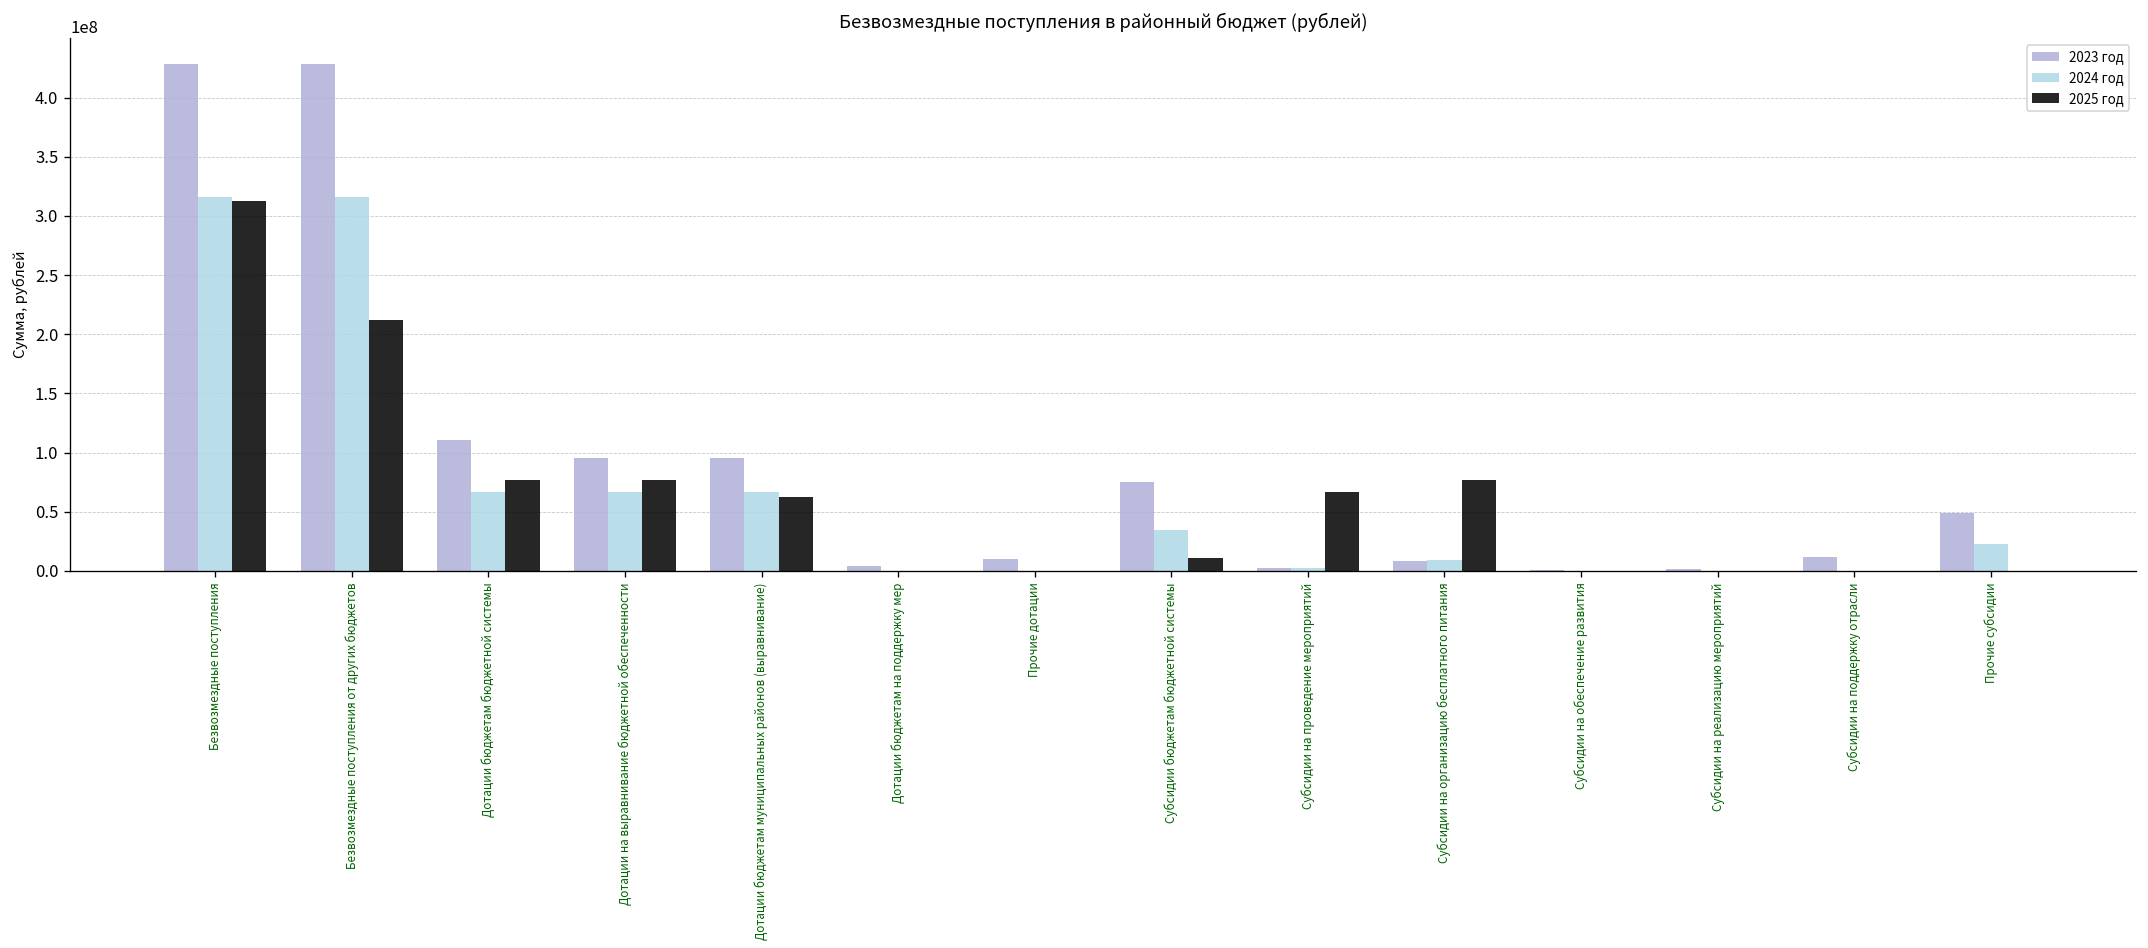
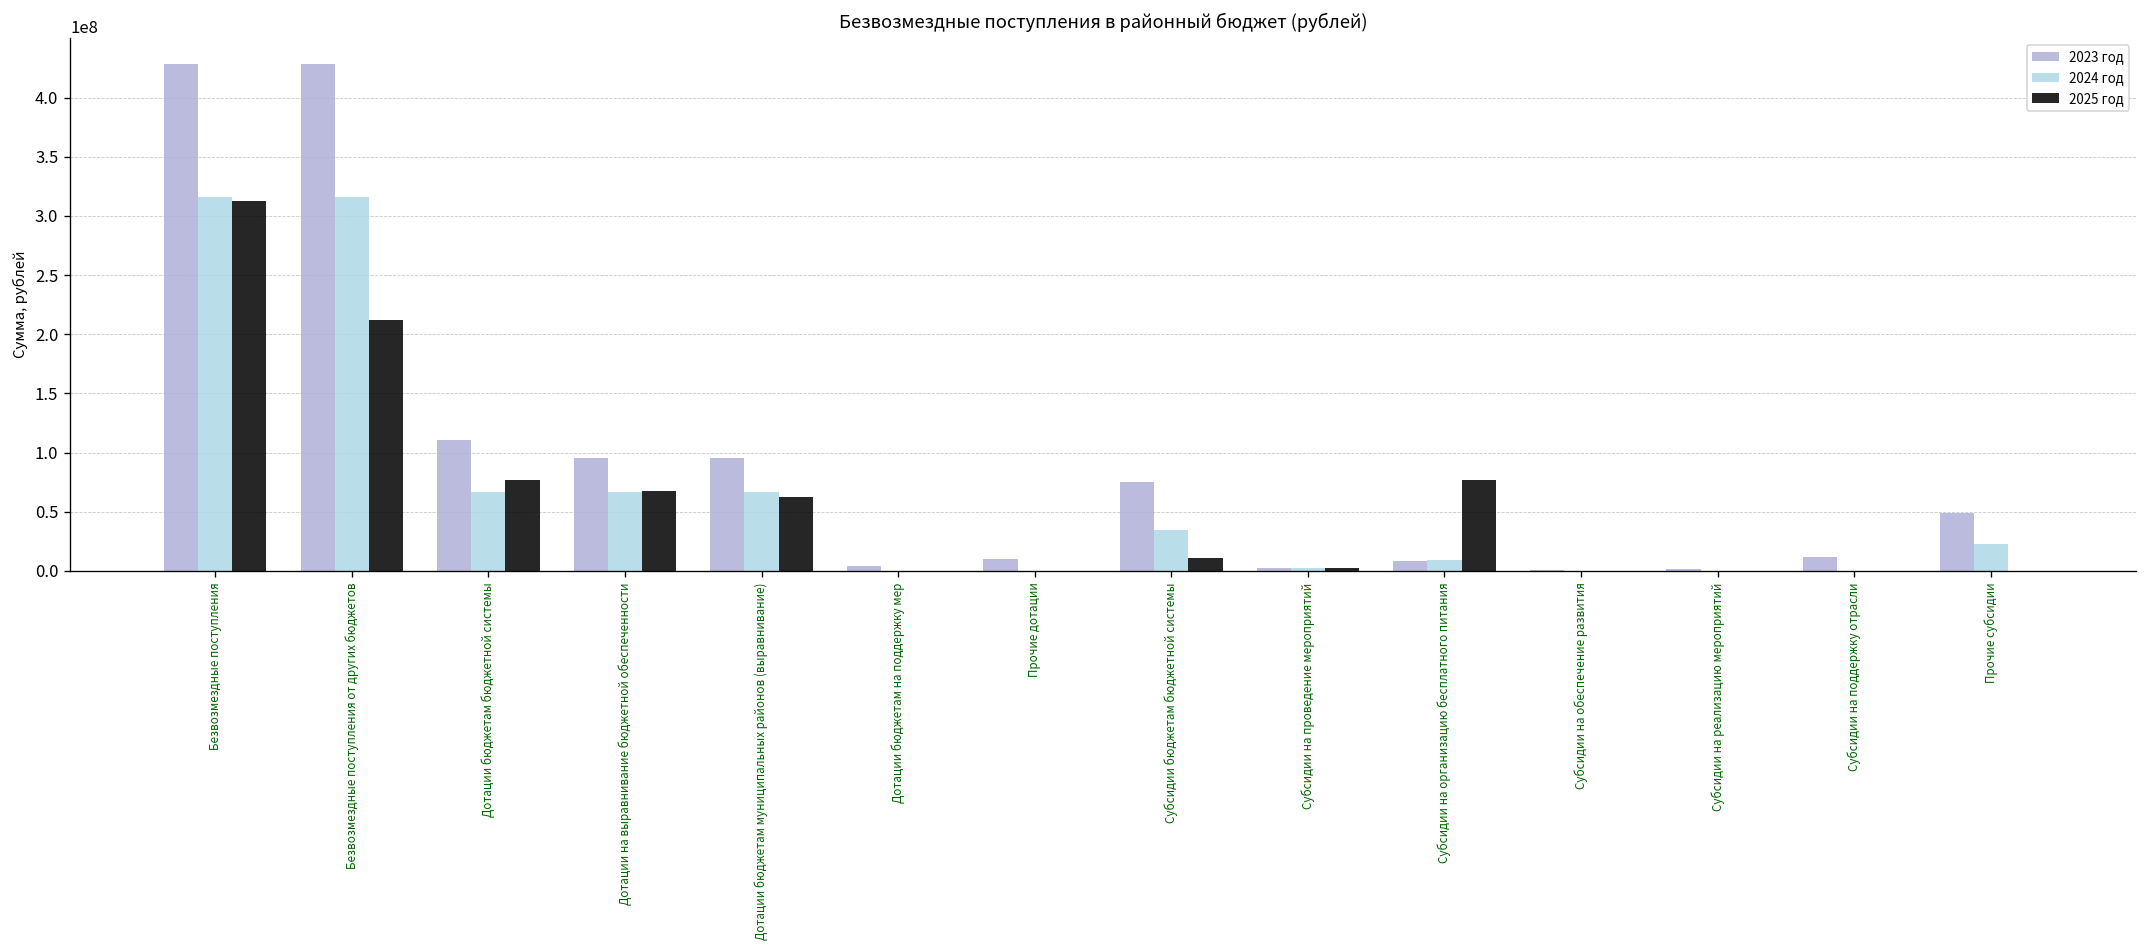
2025 год, Дотации на выравнивание бюджетной обеспеченности: 80000000 -> 70000000
2025 год, Субсидии на проведение мероприятий: 70000000 -> 0
